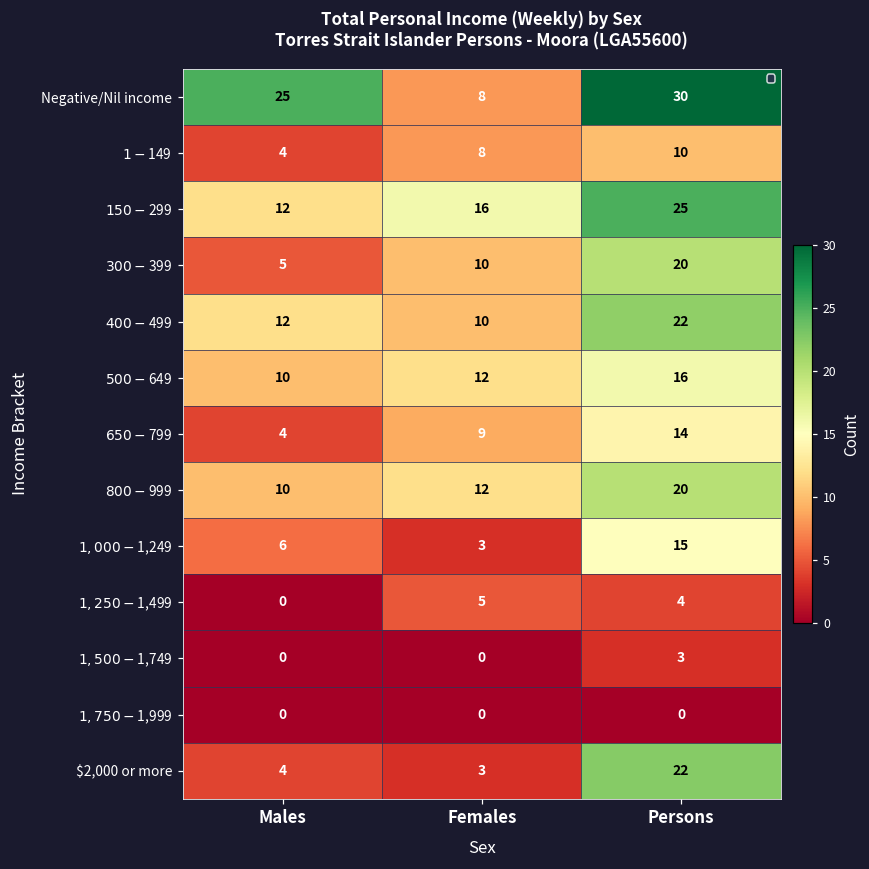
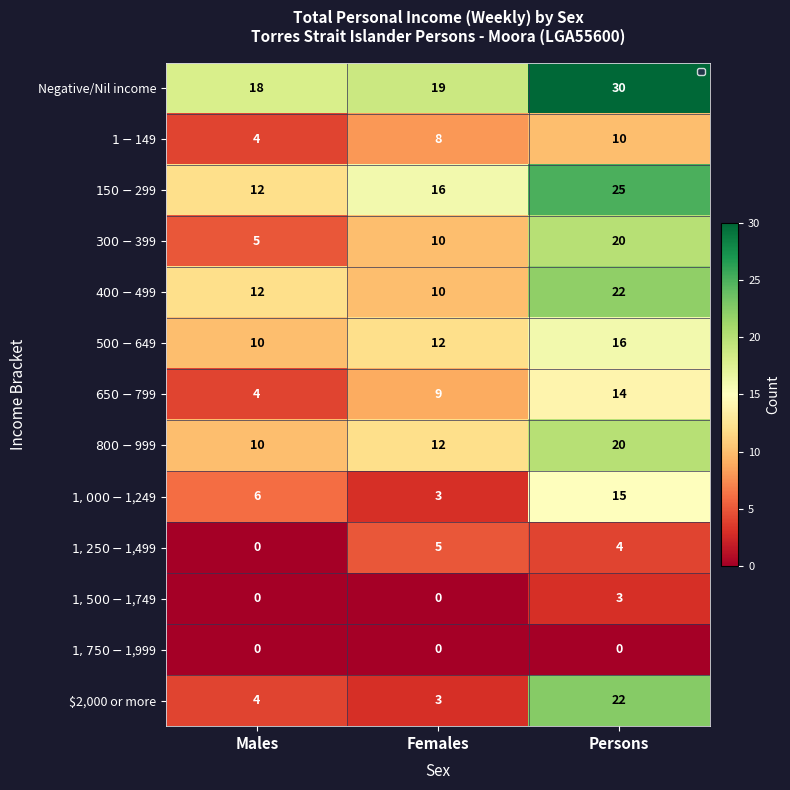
Negative/Nil income, Males: 25 -> 18
Negative/Nil income, Females: 8 -> 19
